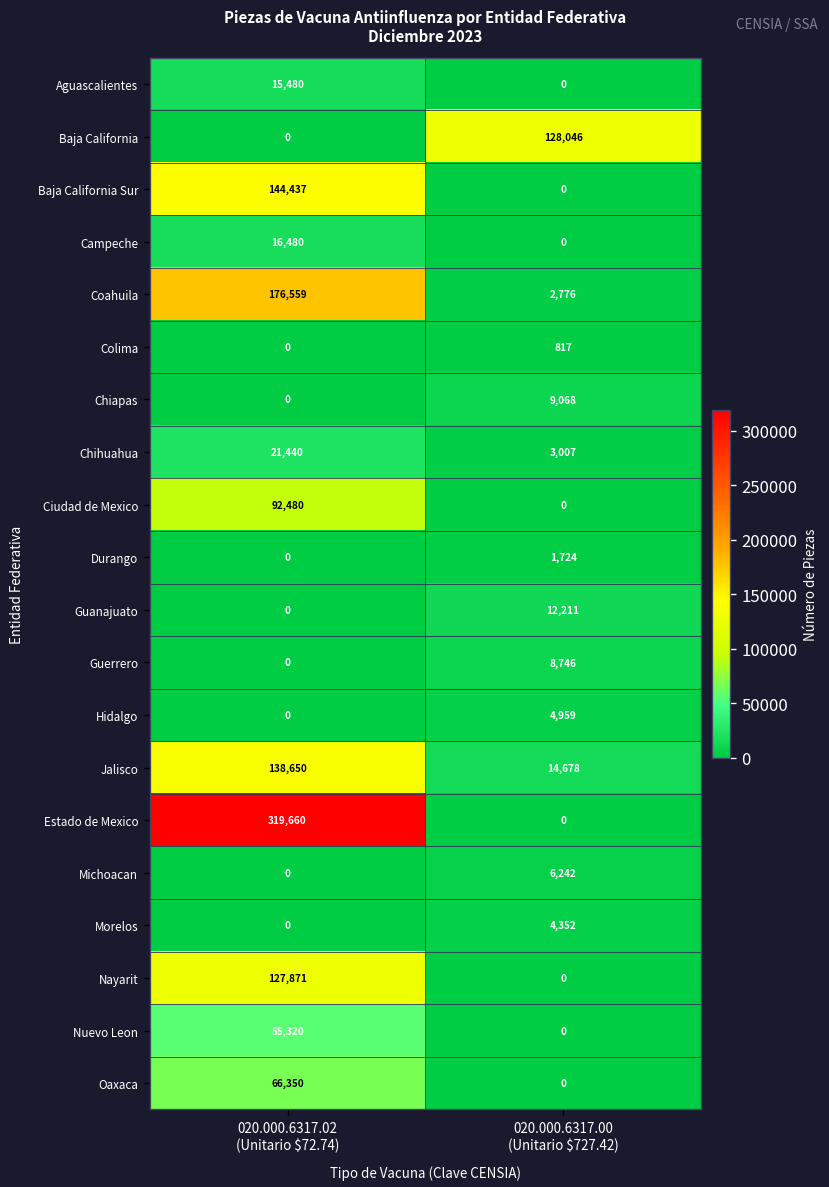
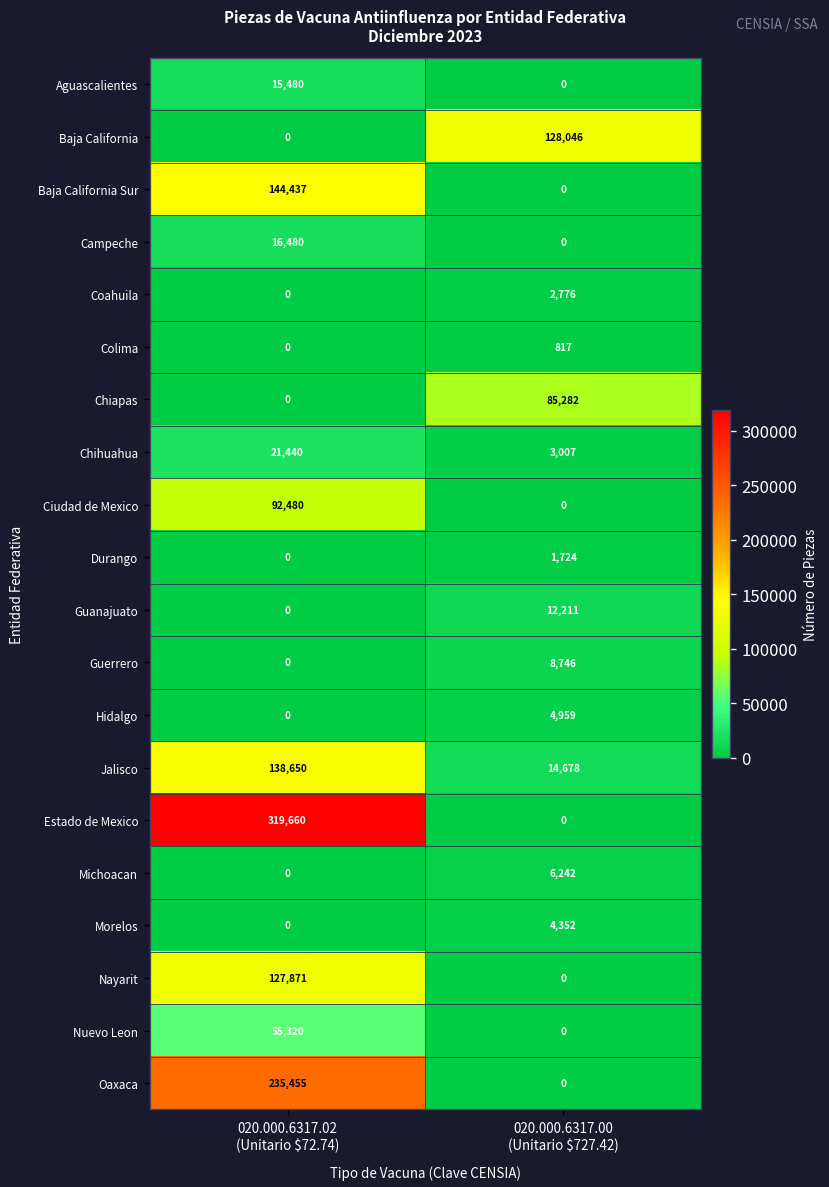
Coahuila, 020.000.6317.02 (Unitario $72.74): 176,559 -> 0
Chiapas, 020.000.6317.00 (Unitario $727.42): 9,068 -> 85,282
Oaxaca, 020.000.6317.02 (Unitario $72.74): 66,350 -> 235,455
